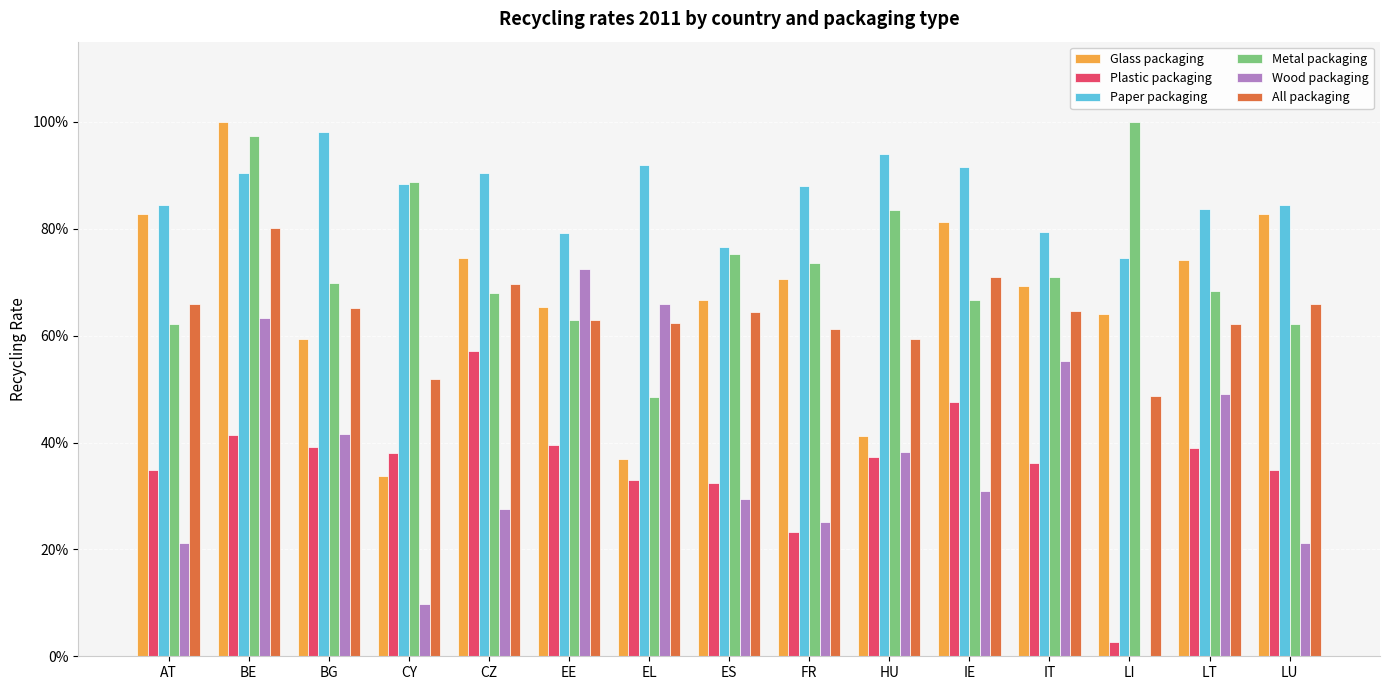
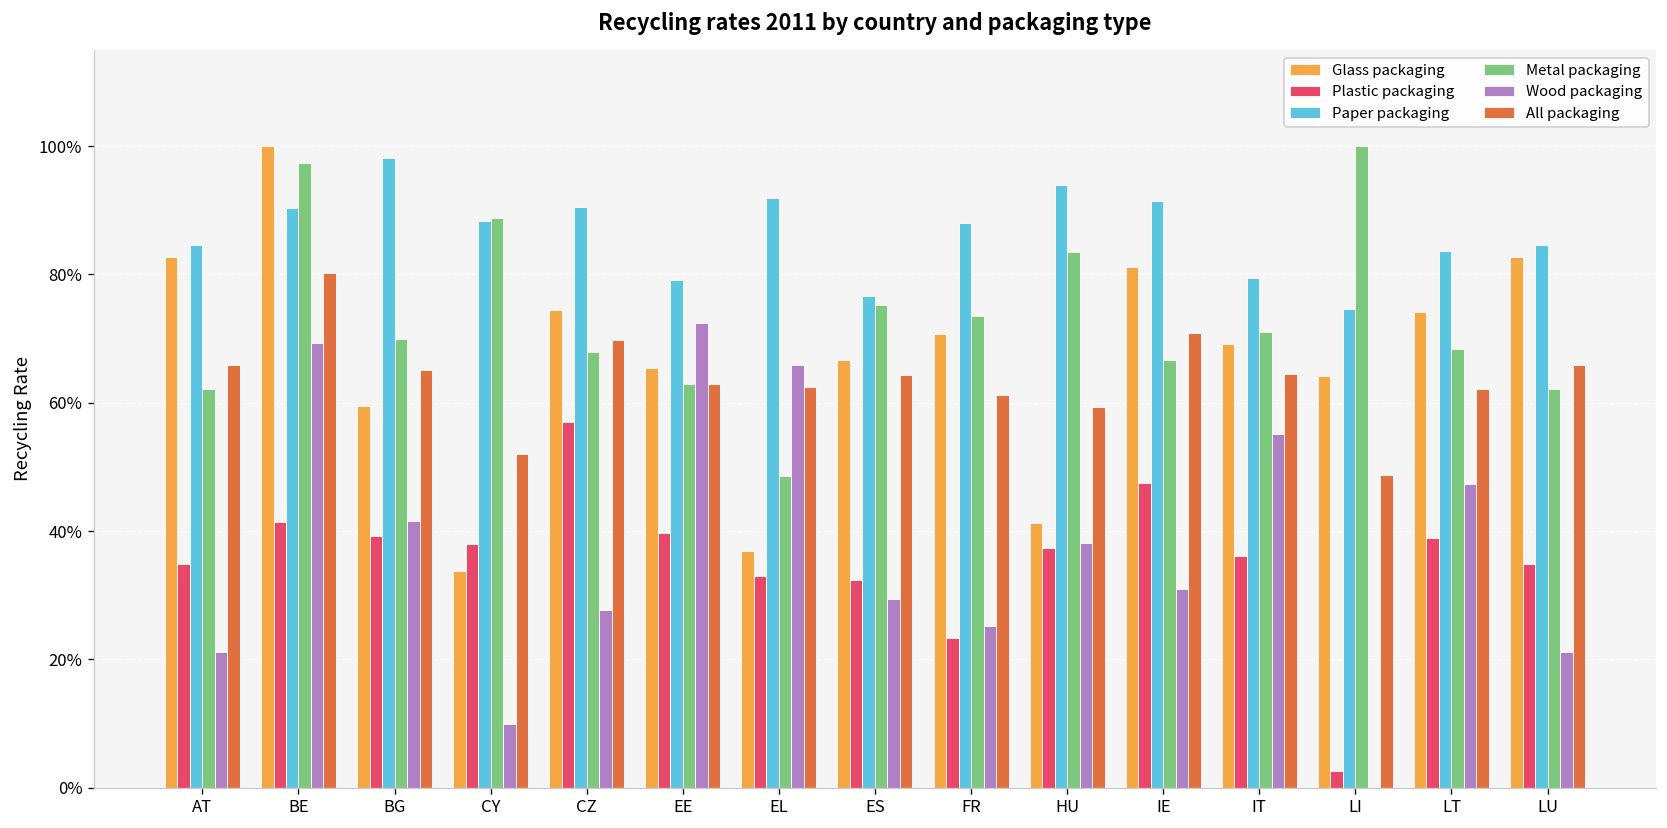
Wood packaging, BE: 63% -> 69%
Wood packaging, LT: 49% -> 47%
